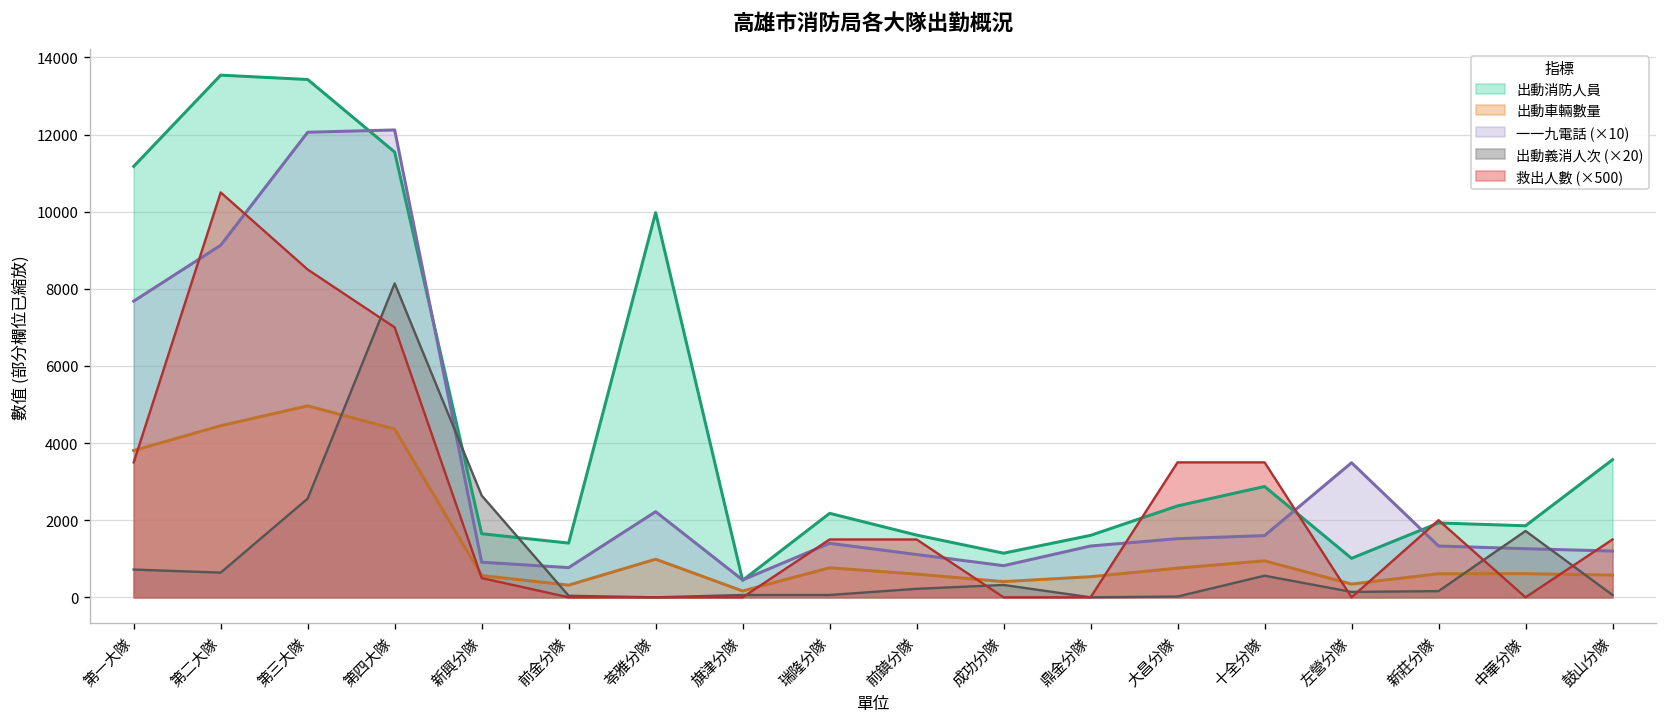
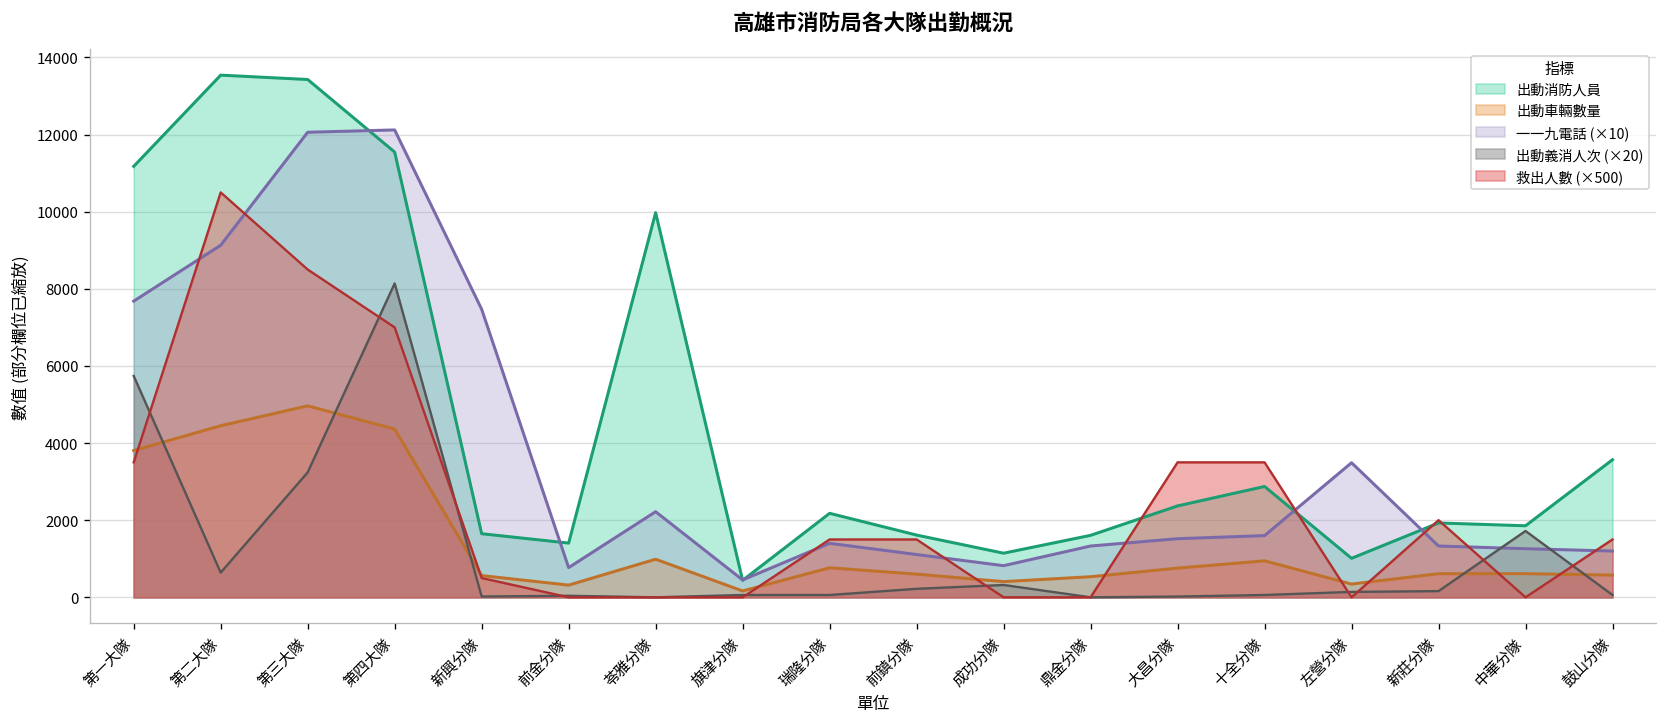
出動義消人次 (×20), 第一大隊: 700 -> 5700
出動義消人次 (×20), 第三大隊: 2600 -> 3200
一一九電話 (×10), 新興分隊: 900 -> 7500
出動義消人次 (×20), 新興分隊: 2600 -> 0
出動義消人次 (×20), 十全分隊: 600 -> 100
